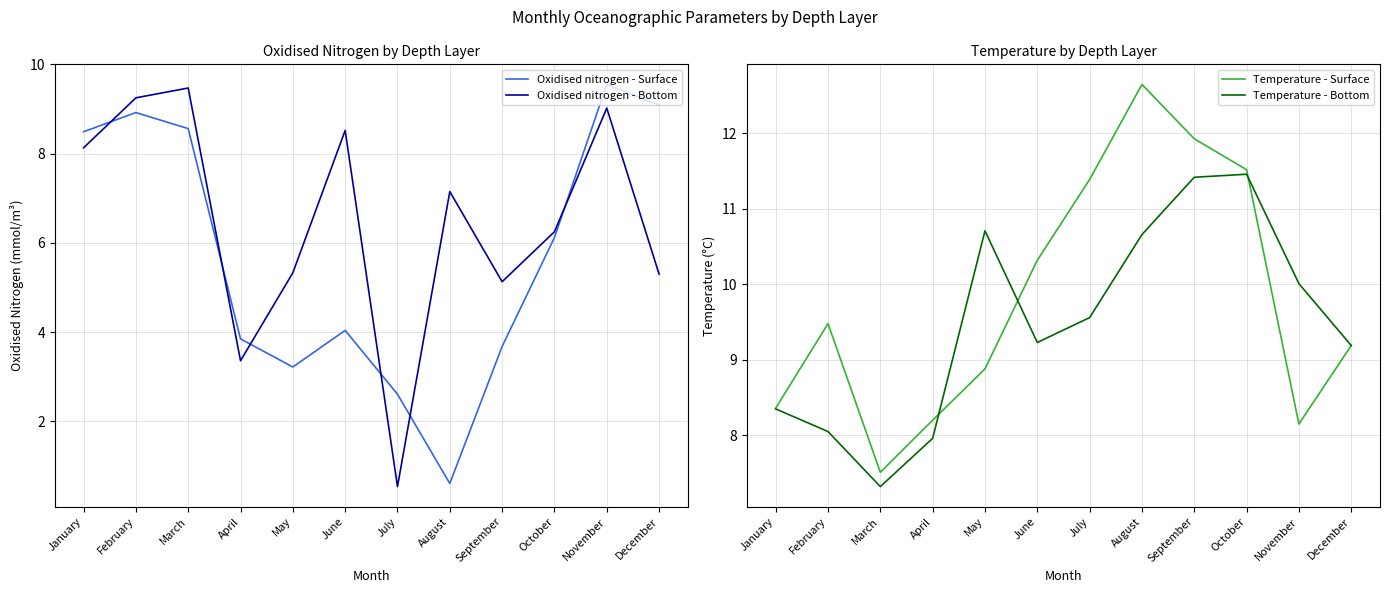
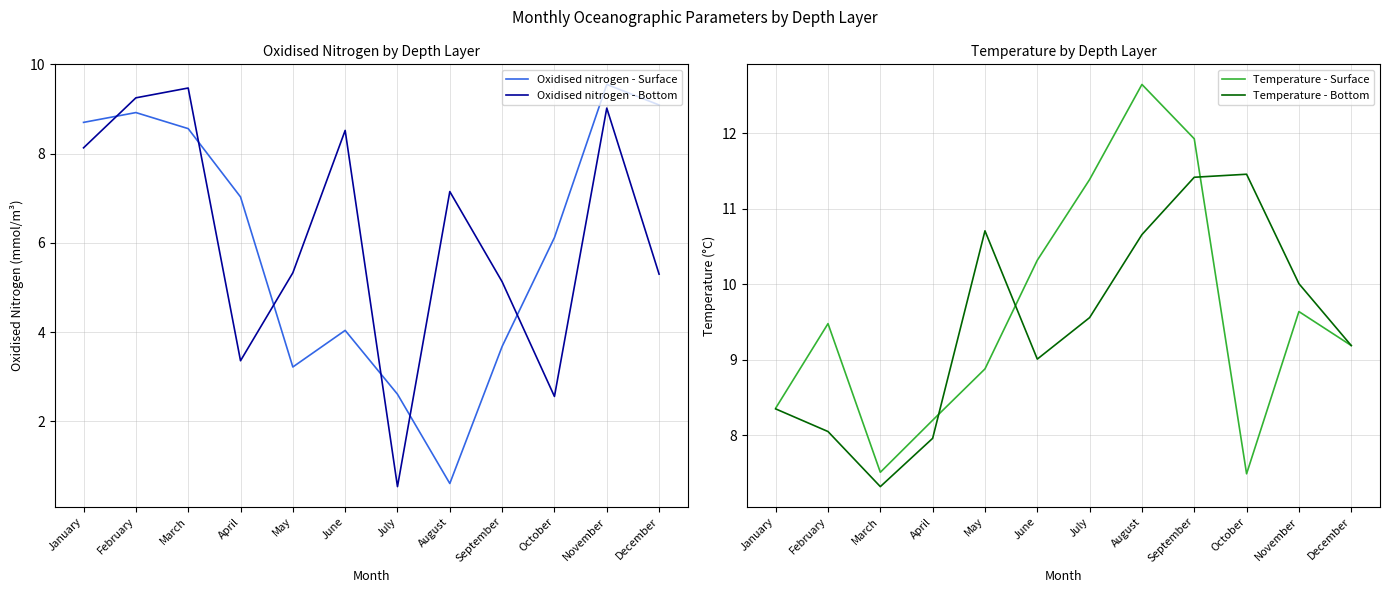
Oxidised Nitrogen by Depth Layer, Oxidised nitrogen - Surface, January: 8.5 -> 8.7
Oxidised Nitrogen by Depth Layer, Oxidised nitrogen - Surface, April: 3.9 -> 7.0
Oxidised Nitrogen by Depth Layer, Oxidised nitrogen - Bottom, October: 6.3 -> 2.6
Temperature by Depth Layer, Temperature - Bottom, June: 9.2 -> 9.0
Temperature by Depth Layer, Temperature - Surface, October: 11.5 -> 7.5
Temperature by Depth Layer, Temperature - Surface, November: 8.2 -> 9.6
